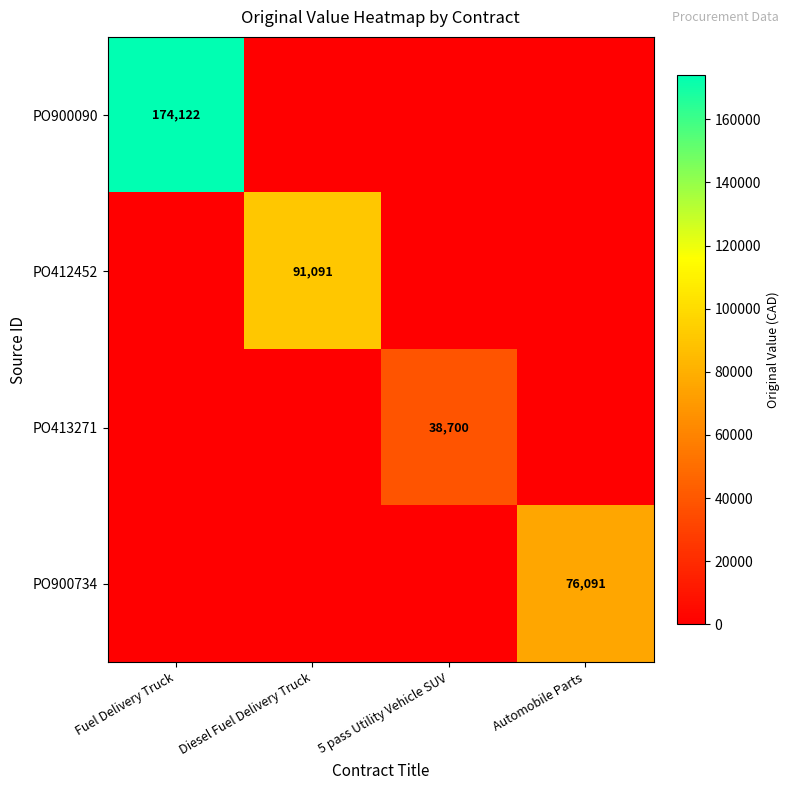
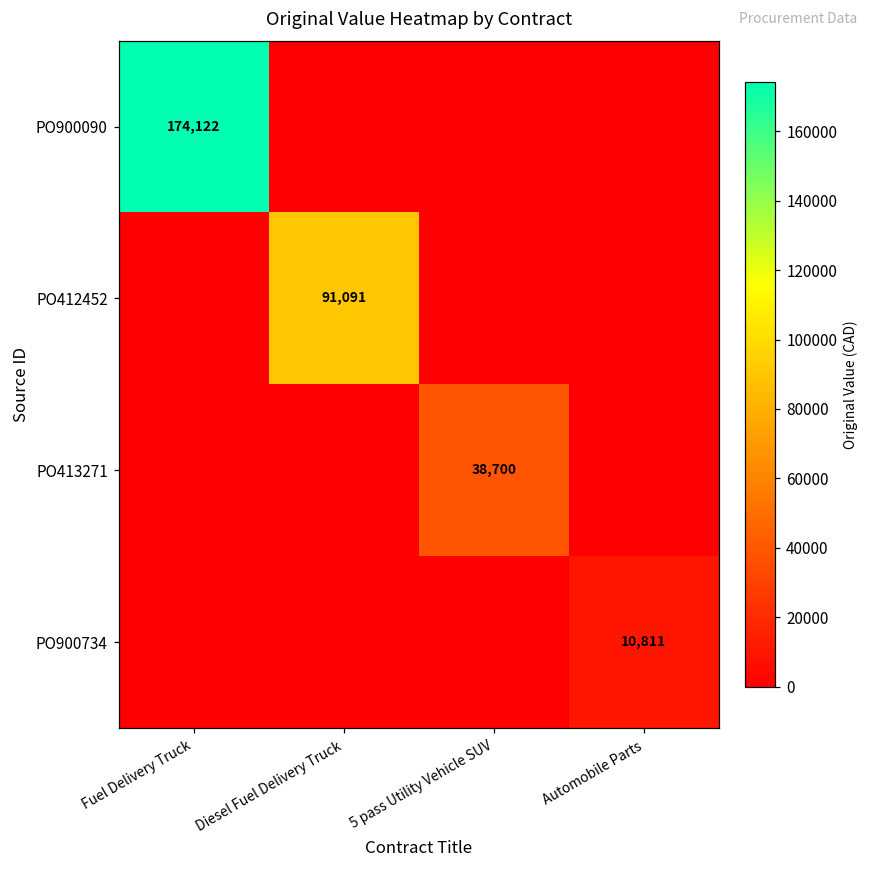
PO900734, Automobile Parts: 76,091 -> 10,811
